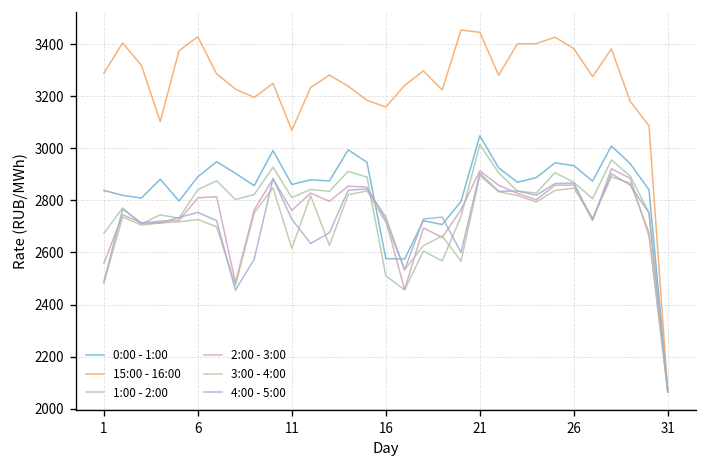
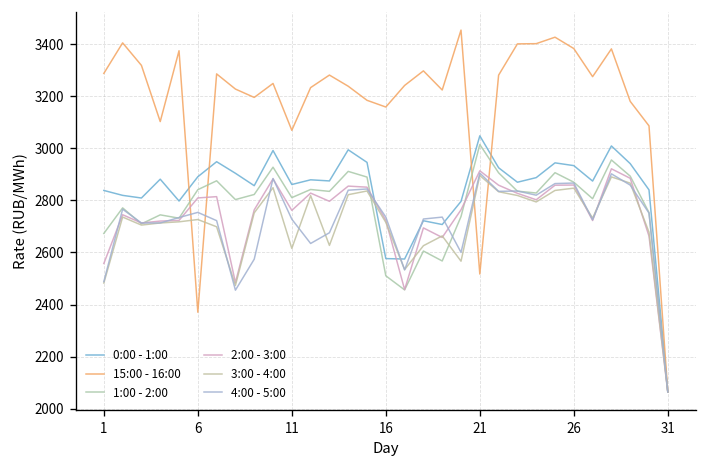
15:00 - 16:00, 6: 3430 -> 2370
15:00 - 16:00, 21: 3450 -> 2520
